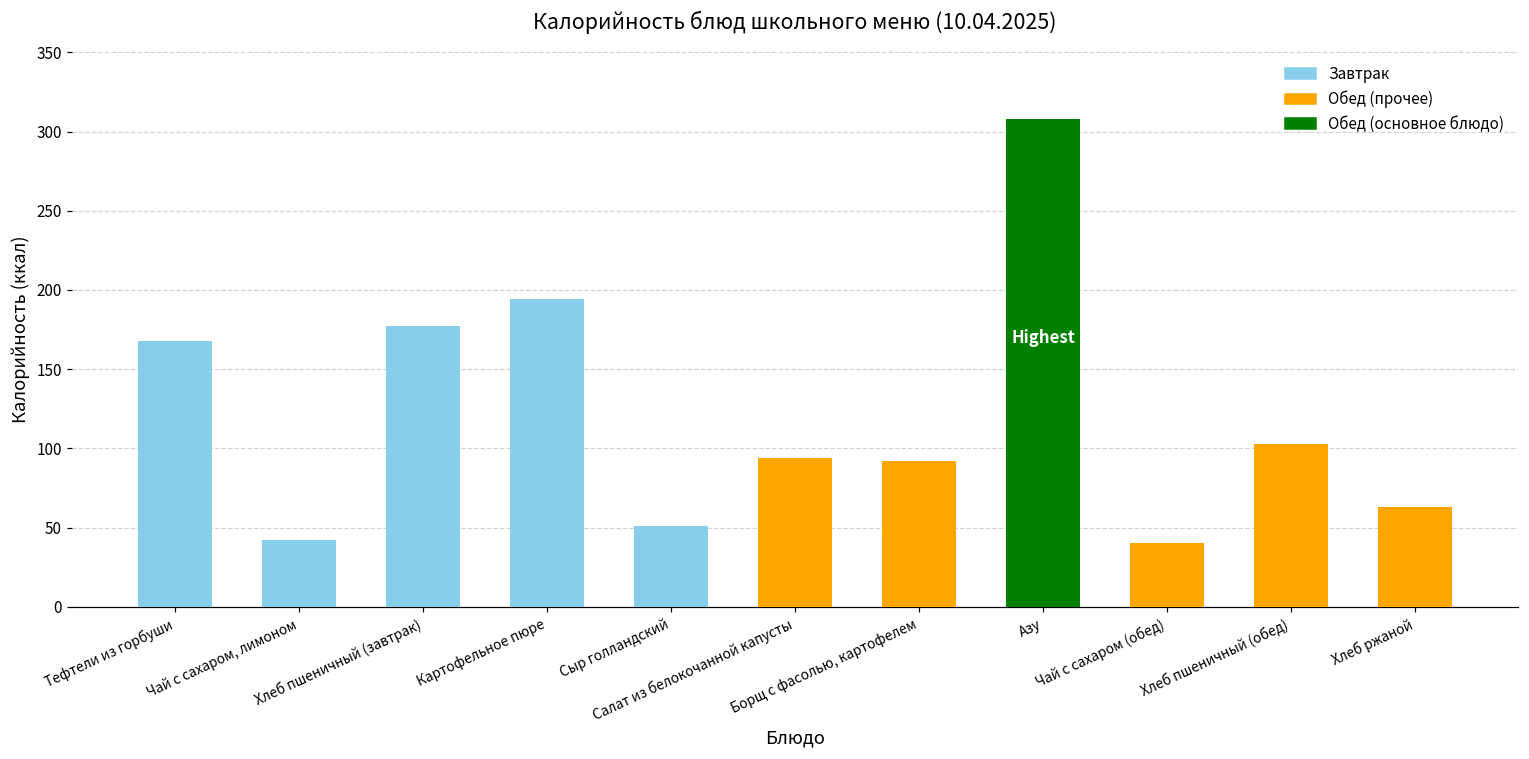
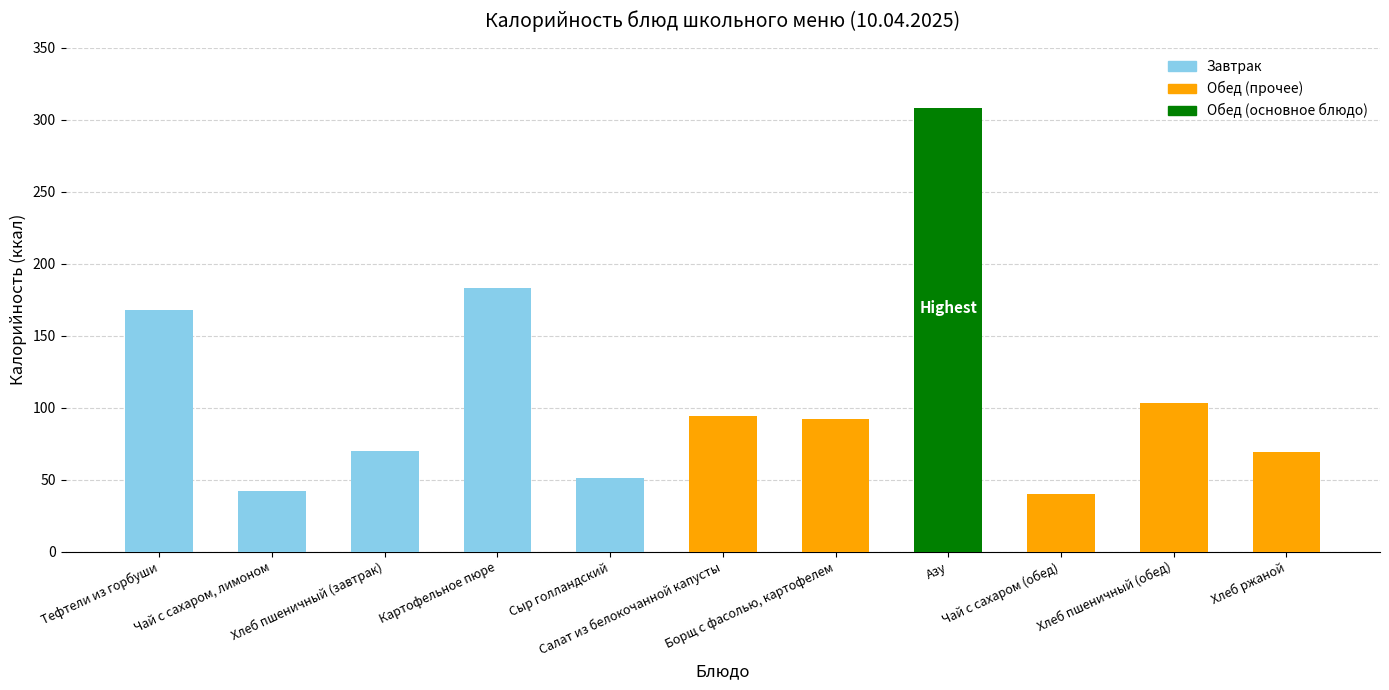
Хлеб пшеничный (завтрак): 177 -> 70
Картофельное пюре: 194 -> 183
Хлеб ржаной: 63 -> 69
